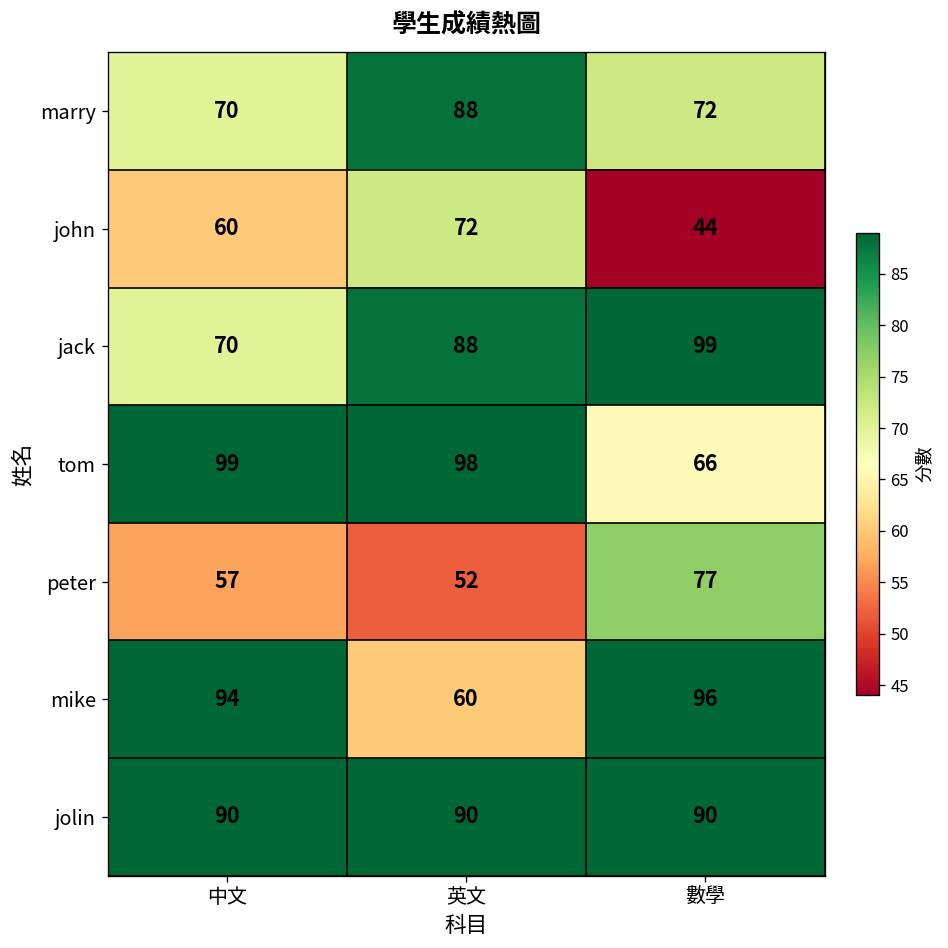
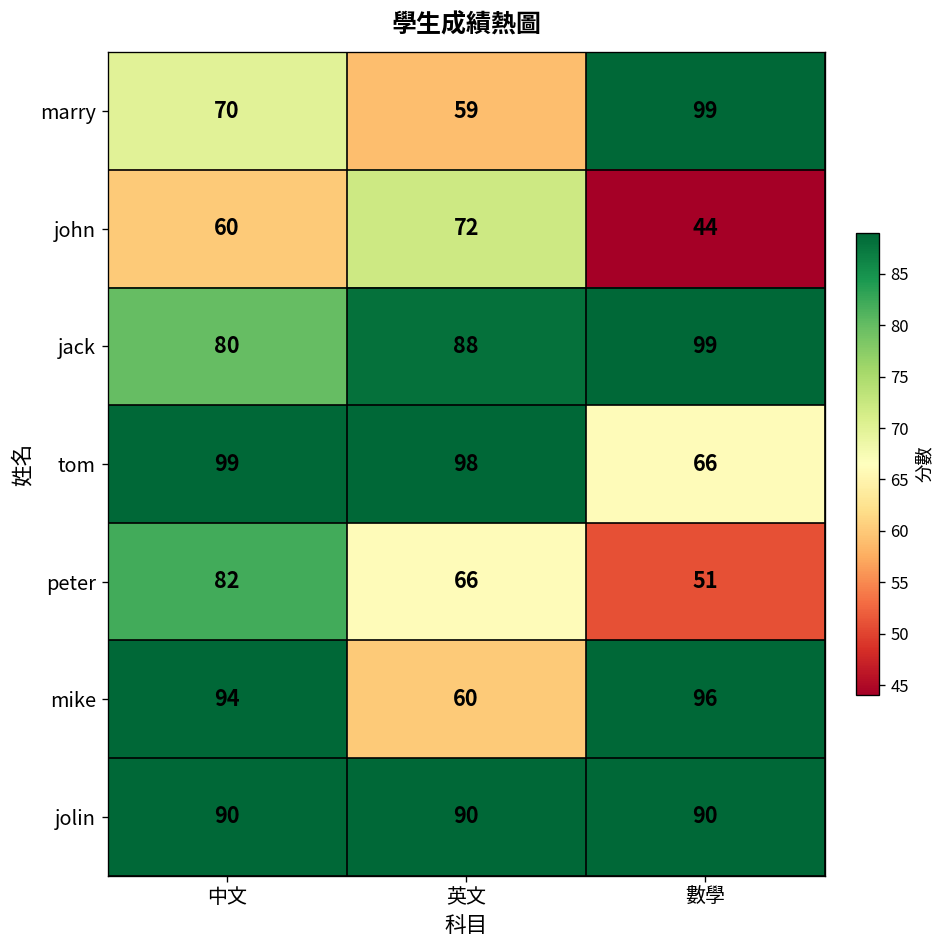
marry, 英文: 88 -> 59
marry, 數學: 72 -> 99
jack, 中文: 70 -> 80
peter, 中文: 57 -> 82
peter, 英文: 52 -> 66
peter, 數學: 77 -> 51
